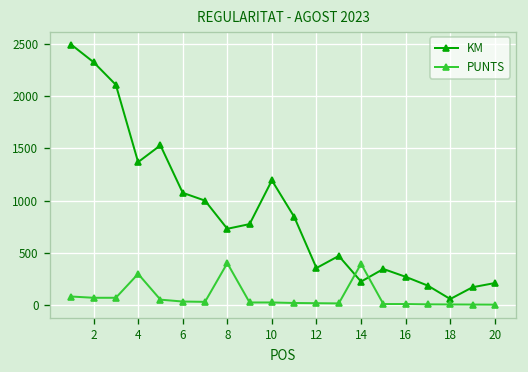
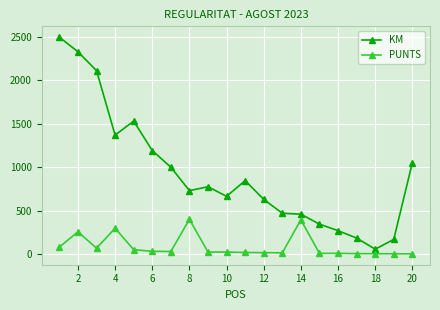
PUNTS, 2: 100 -> 300
KM, 6: 1100 -> 1200
KM, 10: 1200 -> 700
KM, 12: 400 -> 600
KM, 14: 200 -> 500
KM, 20: 200 -> 1100
